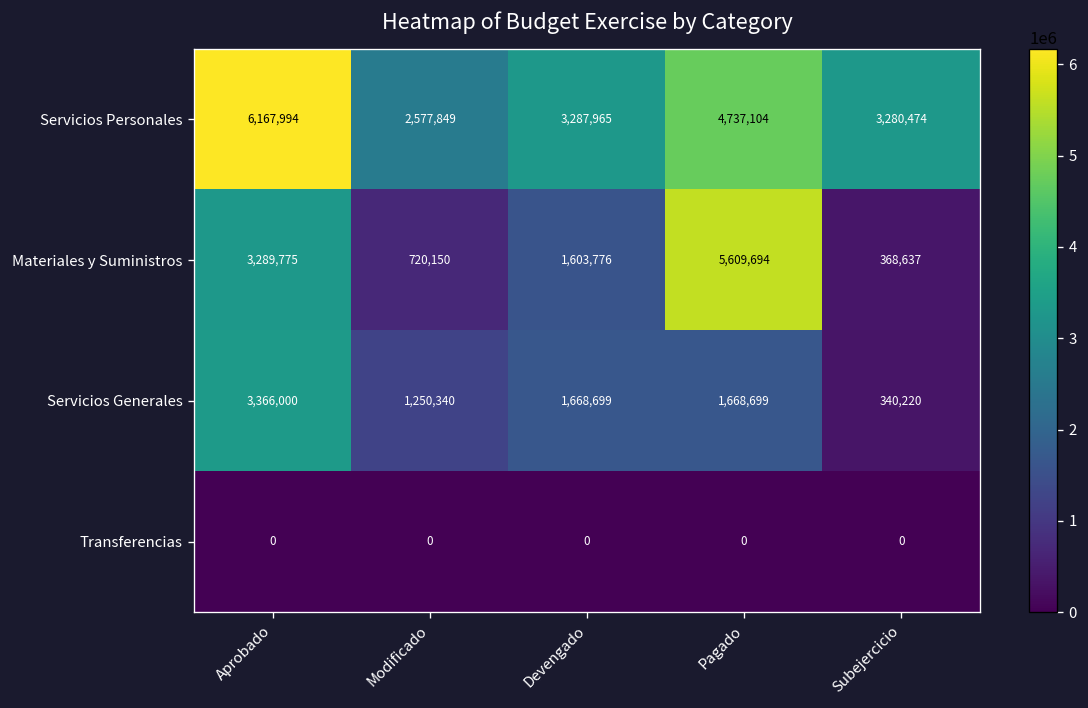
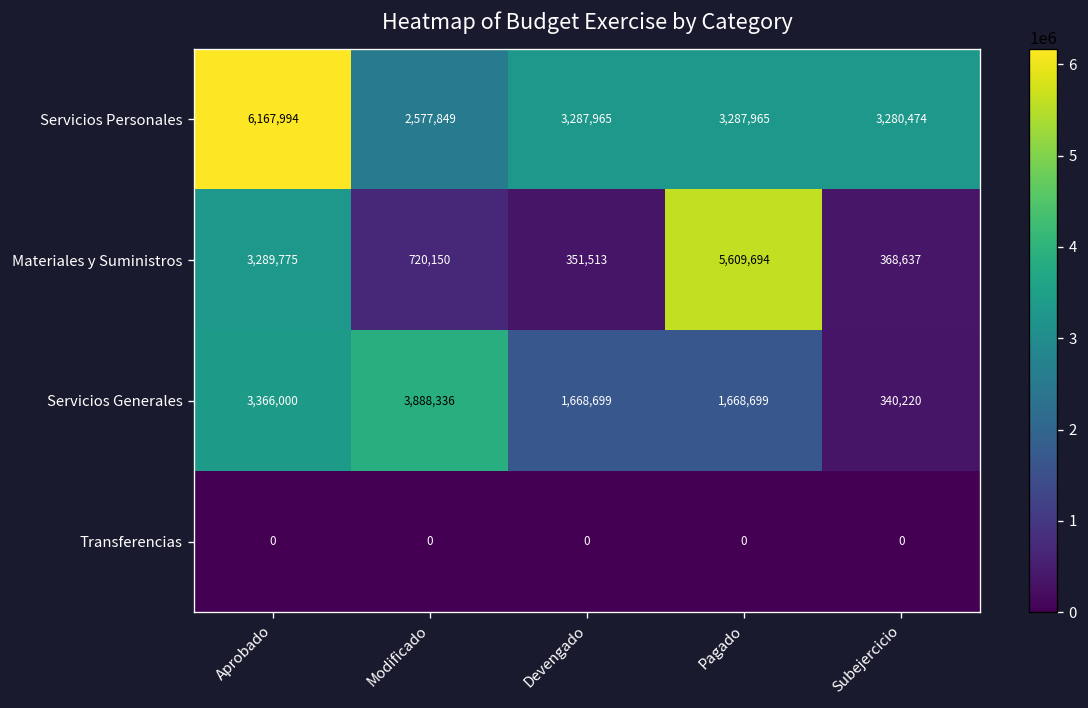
Servicios Personales, Pagado: 4,737,104 -> 3,287,965
Materiales y Suministros, Devengado: 1,603,776 -> 351,513
Servicios Generales, Modificado: 1,250,340 -> 3,888,336
